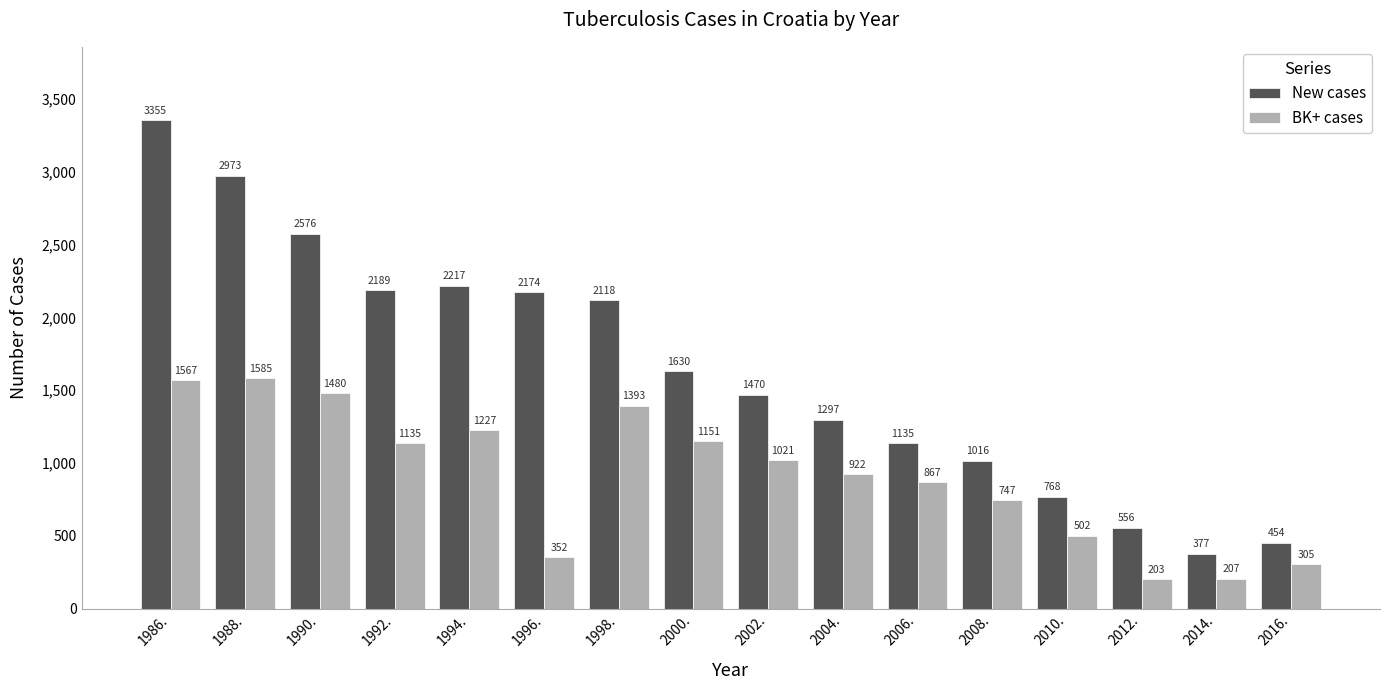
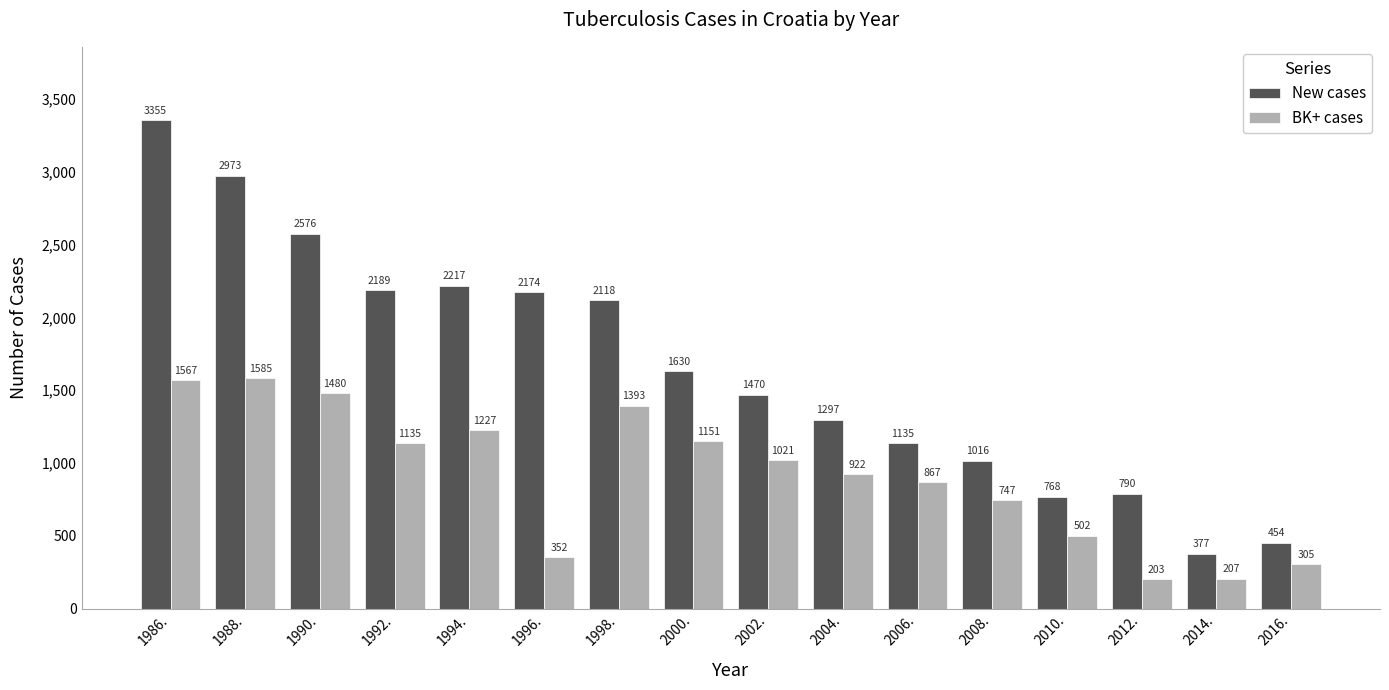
New cases, 2012.: 556 -> 790
